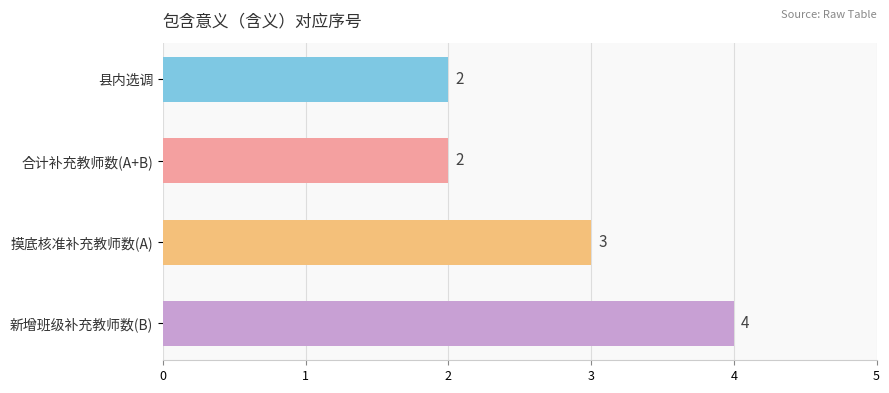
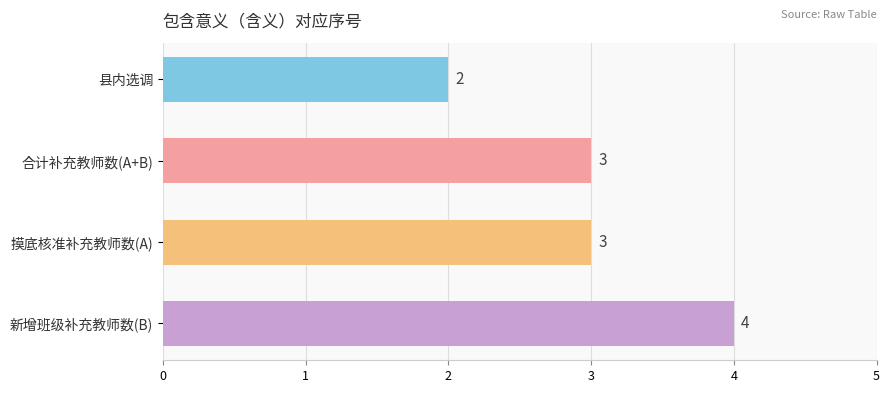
合计补充教师数(A+B): 2 -> 3
